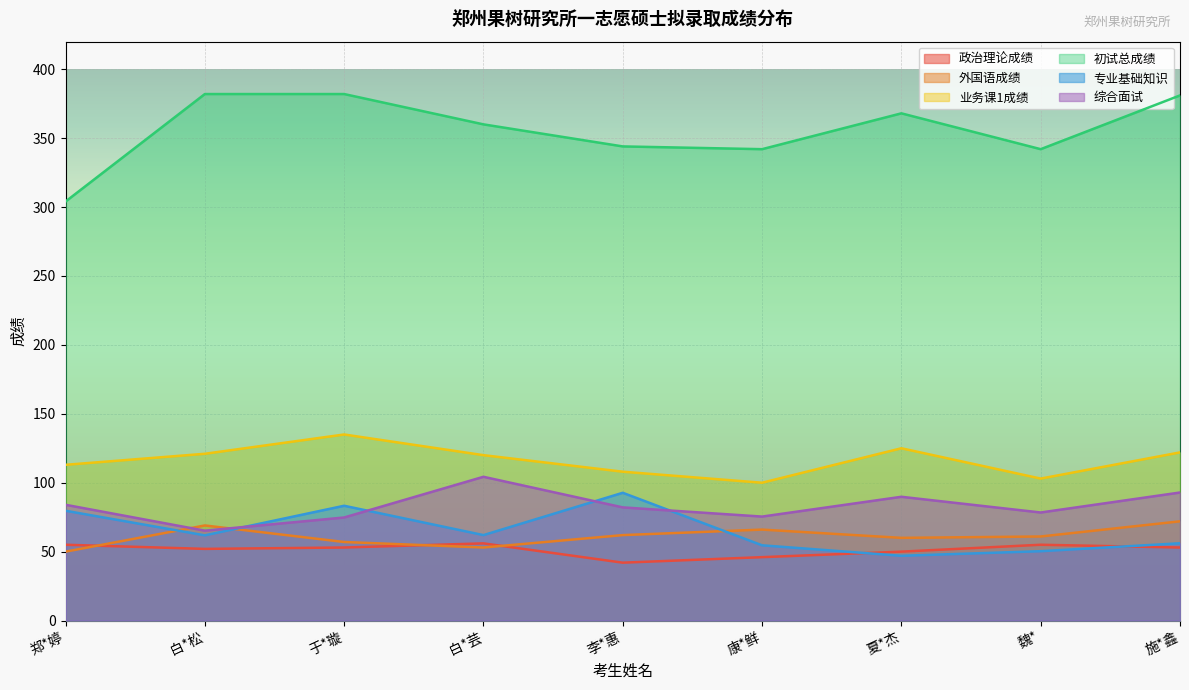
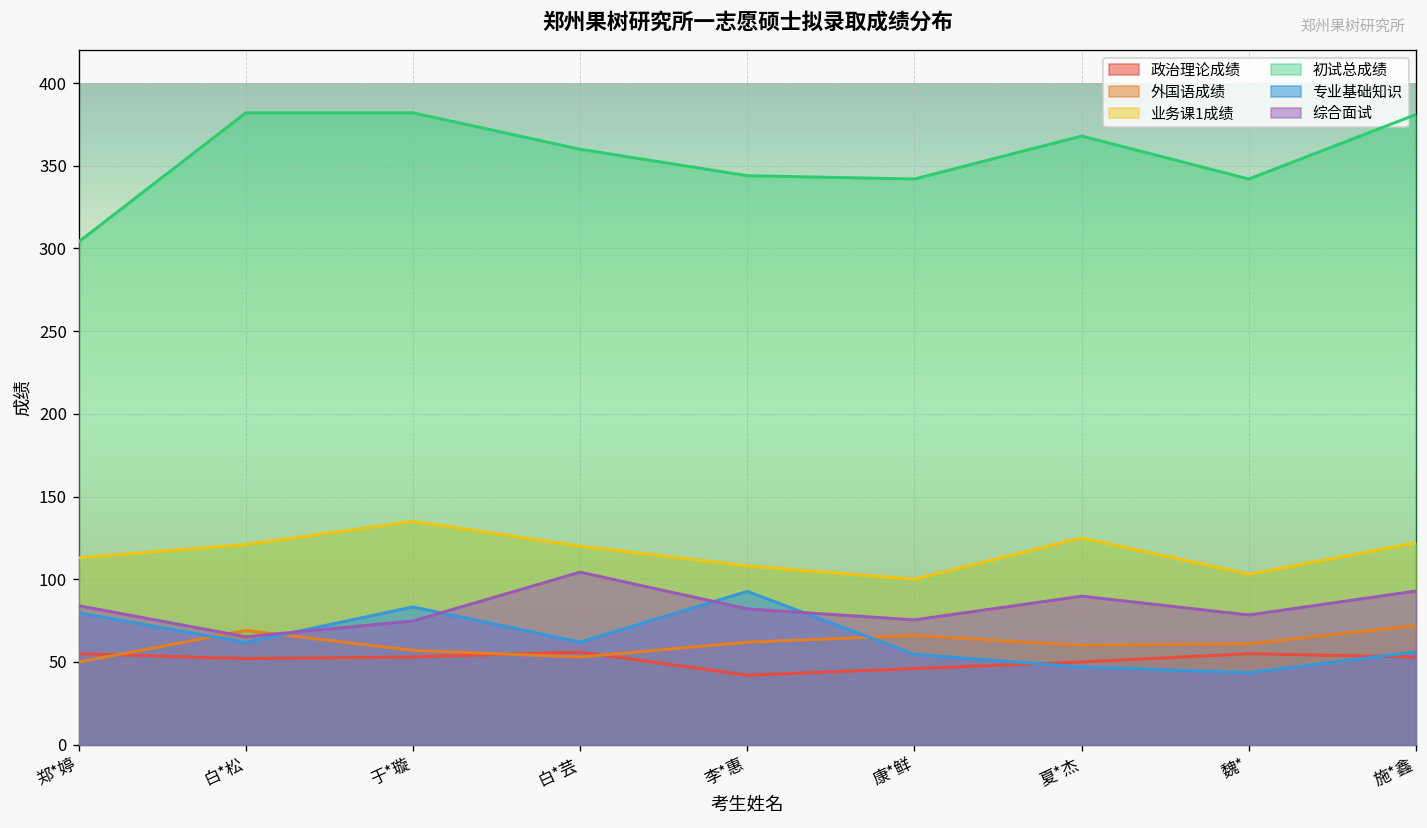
专业基础知识, 魏*: 50 -> 44
